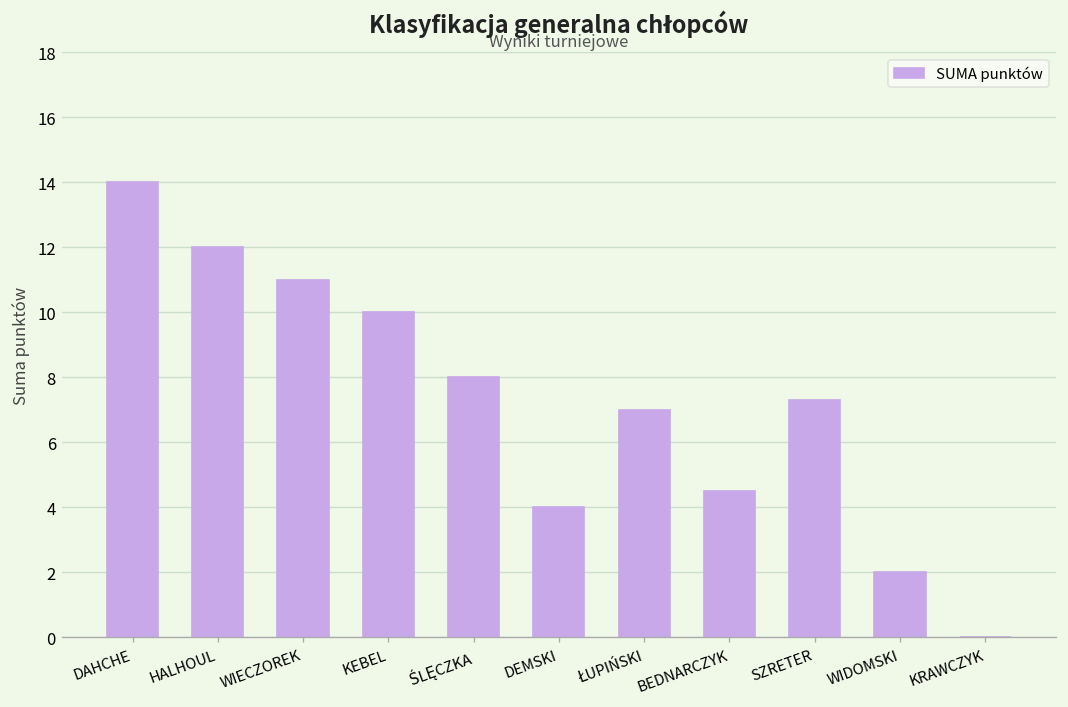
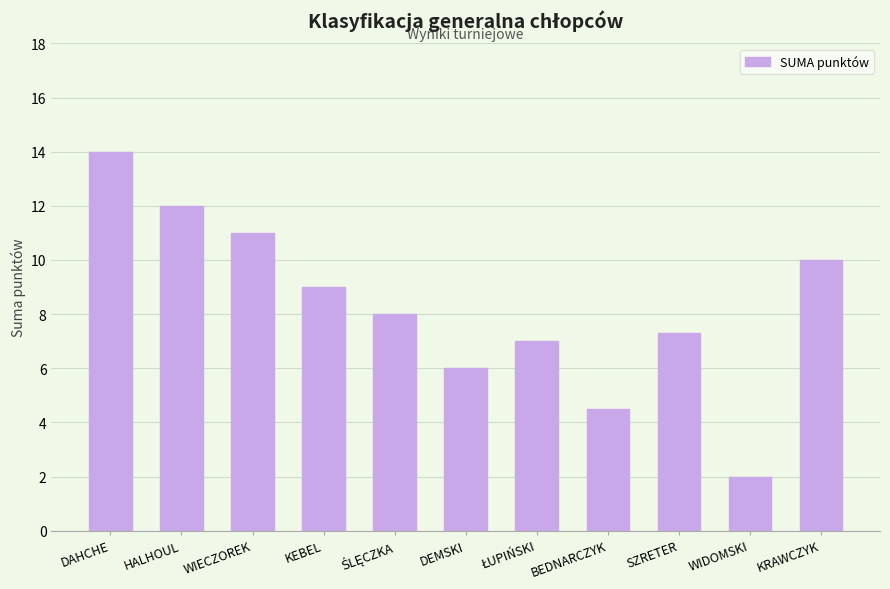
KEBEL: 10 -> 9
DEMSKI: 4 -> 6
KRAWCZYK: 0 -> 10
